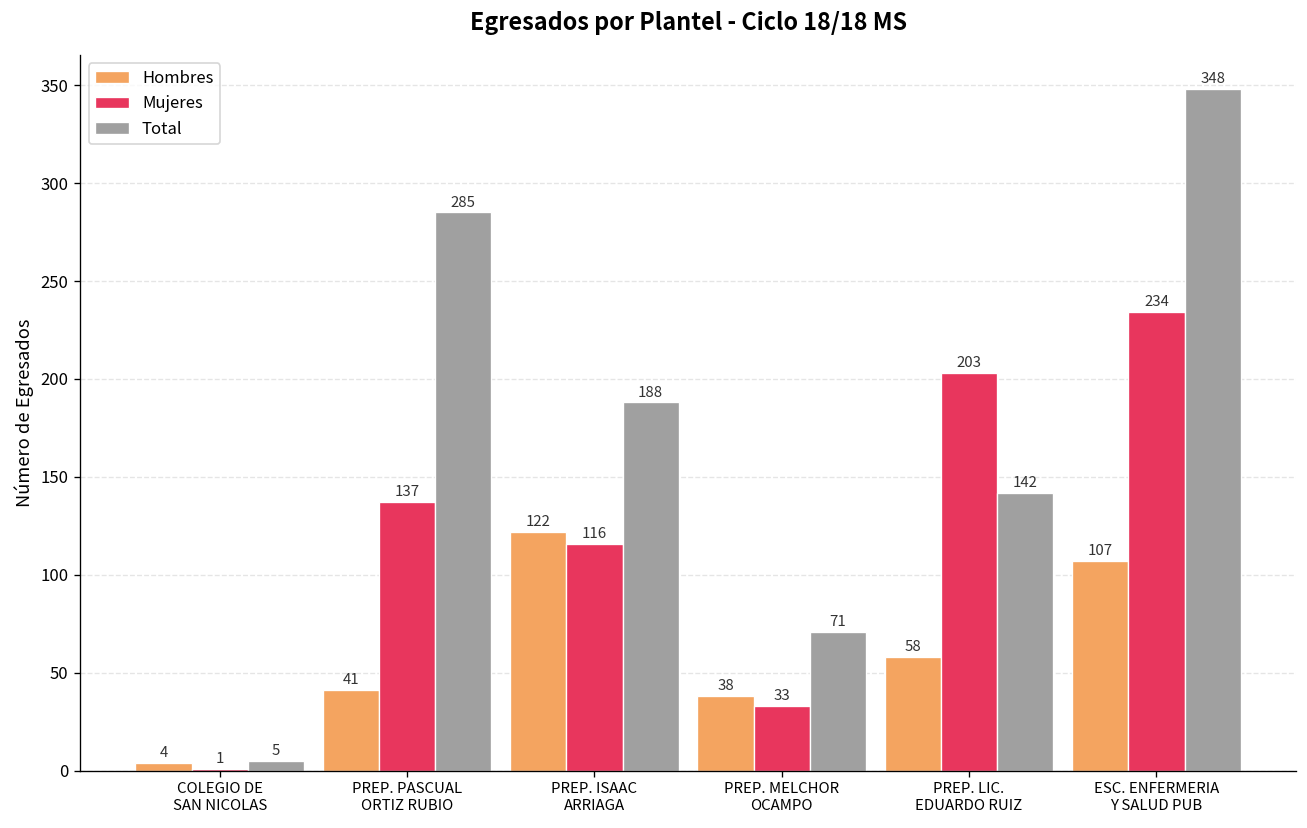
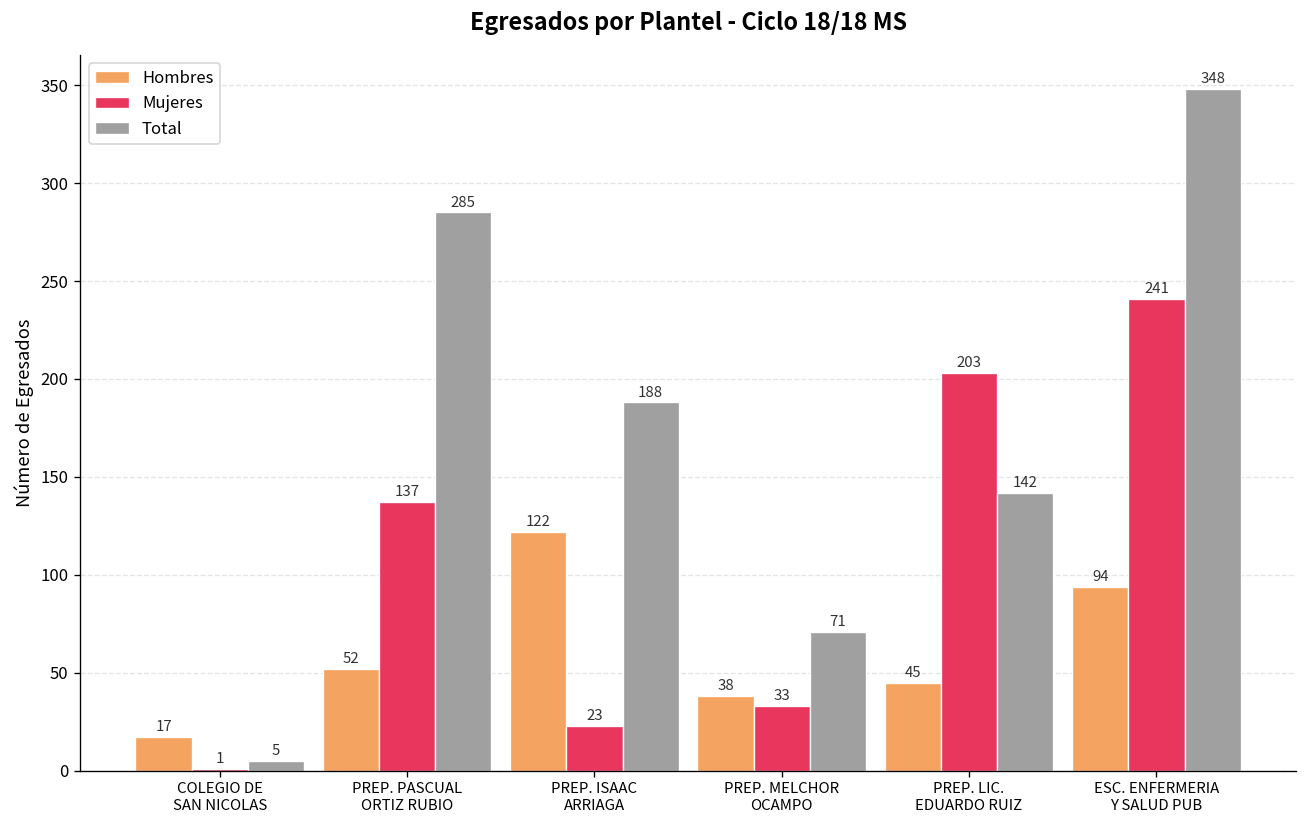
Hombres, COLEGIO DE SAN NICOLAS: 4 -> 17
Hombres, PREP. PASCUAL ORTIZ RUBIO: 41 -> 52
Mujeres, PREP. ISAAC ARRIAGA: 116 -> 23
Hombres, PREP. LIC. EDUARDO RUIZ: 58 -> 45
Hombres, ESC. ENFERMERIA Y SALUD PUB: 107 -> 94
Mujeres, ESC. ENFERMERIA Y SALUD PUB: 234 -> 241
